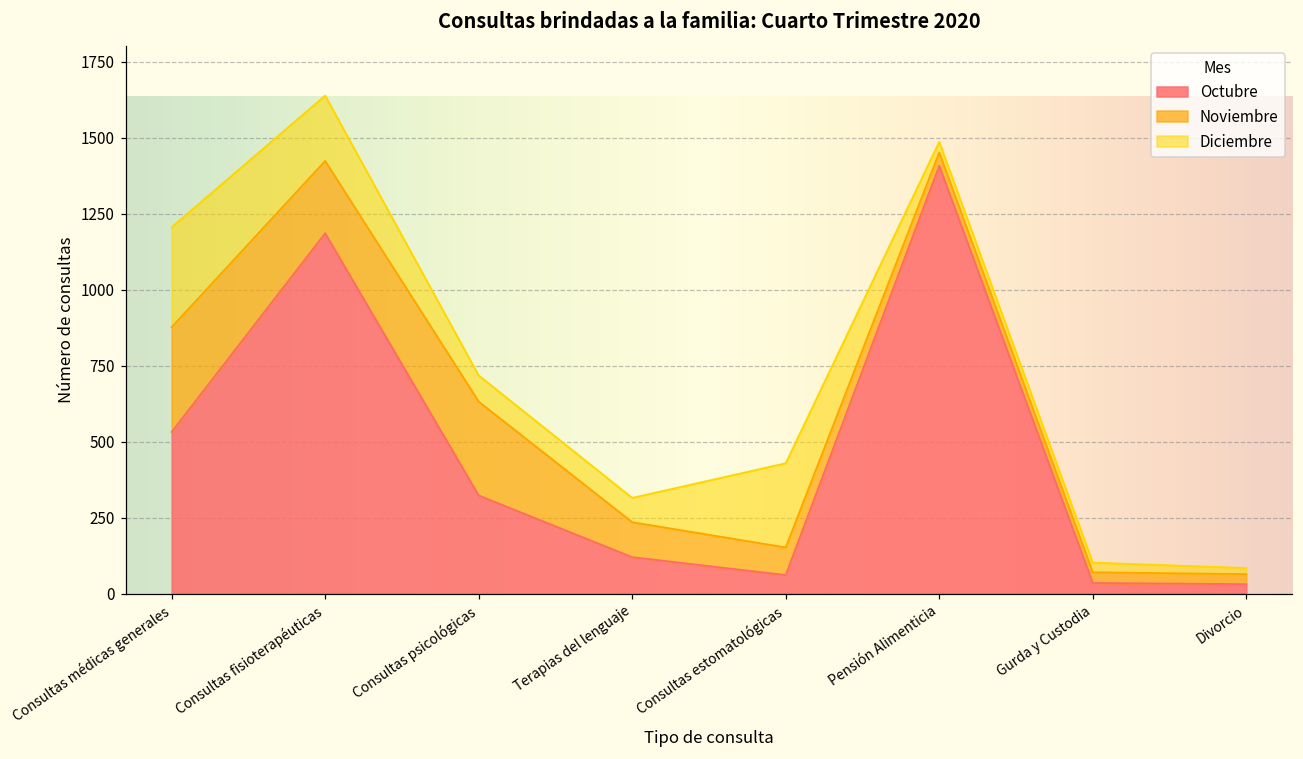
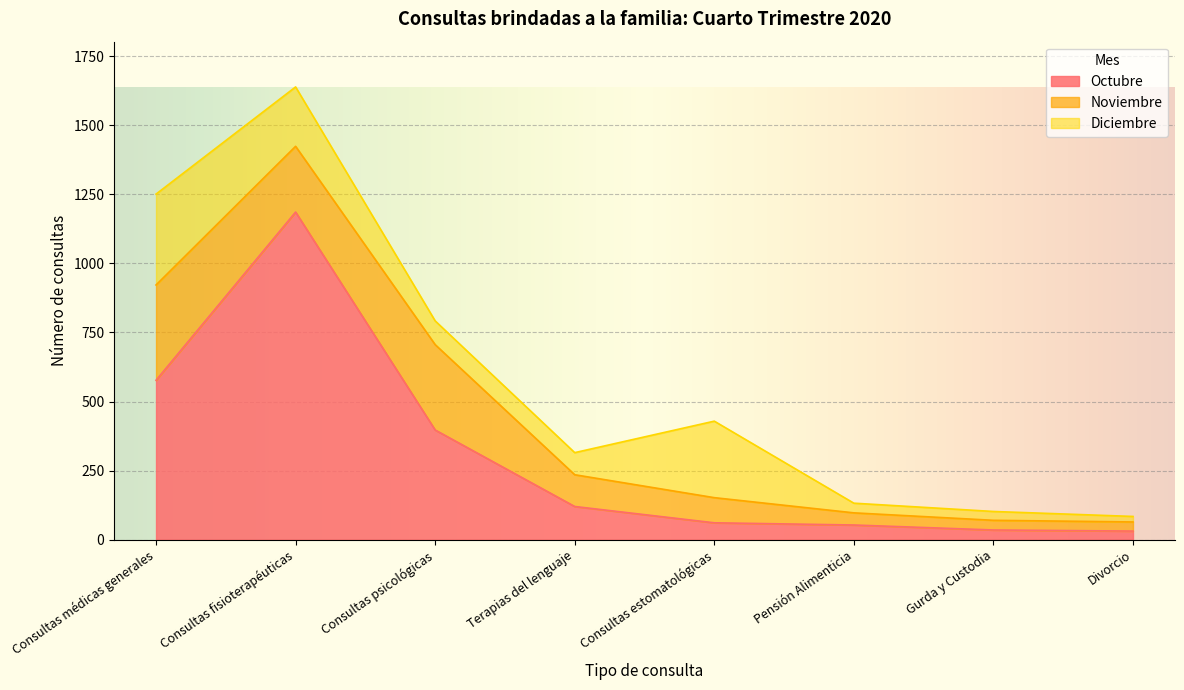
Octubre, Consultas médicas generales: 530 -> 580
Octubre, Consultas psicológicas: 320 -> 400
Octubre, Pensión Alimenticia: 1410 -> 50
